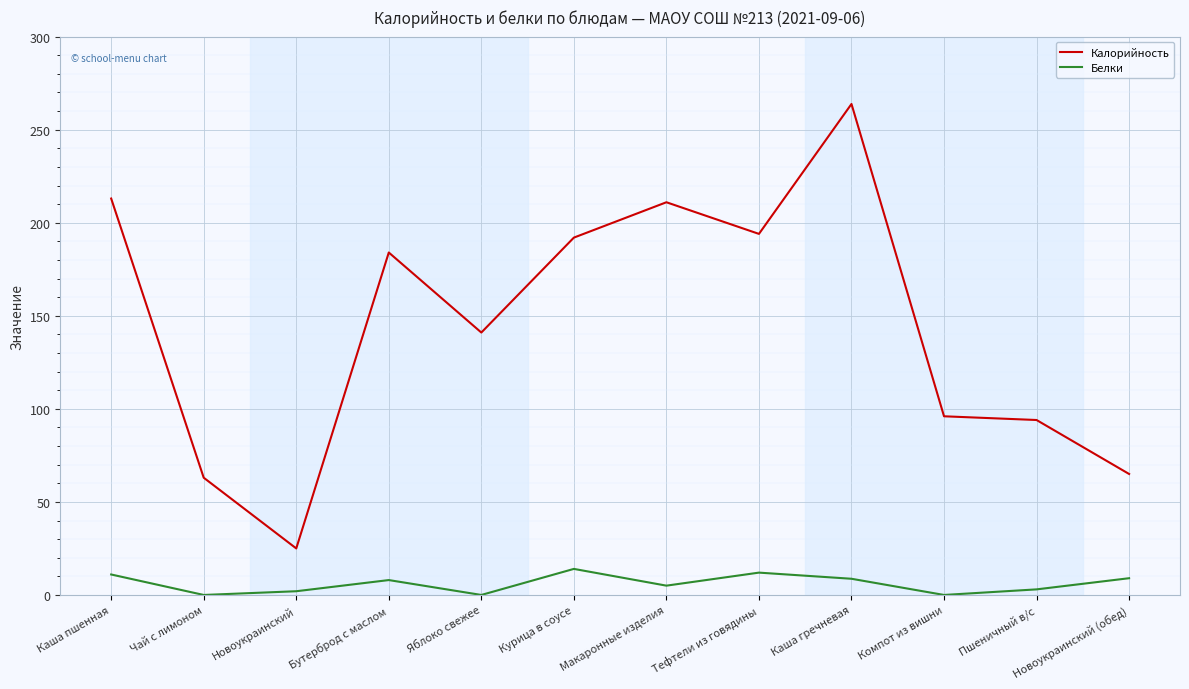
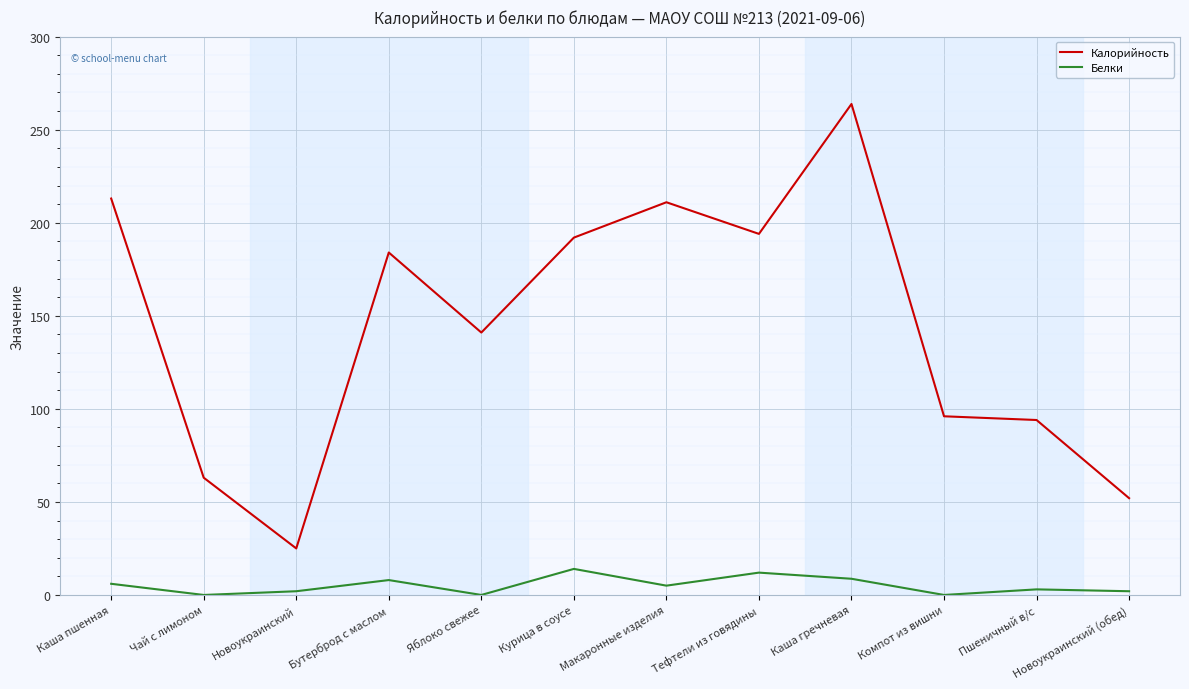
Белки, Каша пшенная: 11 -> 6
Калорийность, Новоукраинский (обед): 65 -> 52
Белки, Новоукраинский (обед): 9 -> 2
